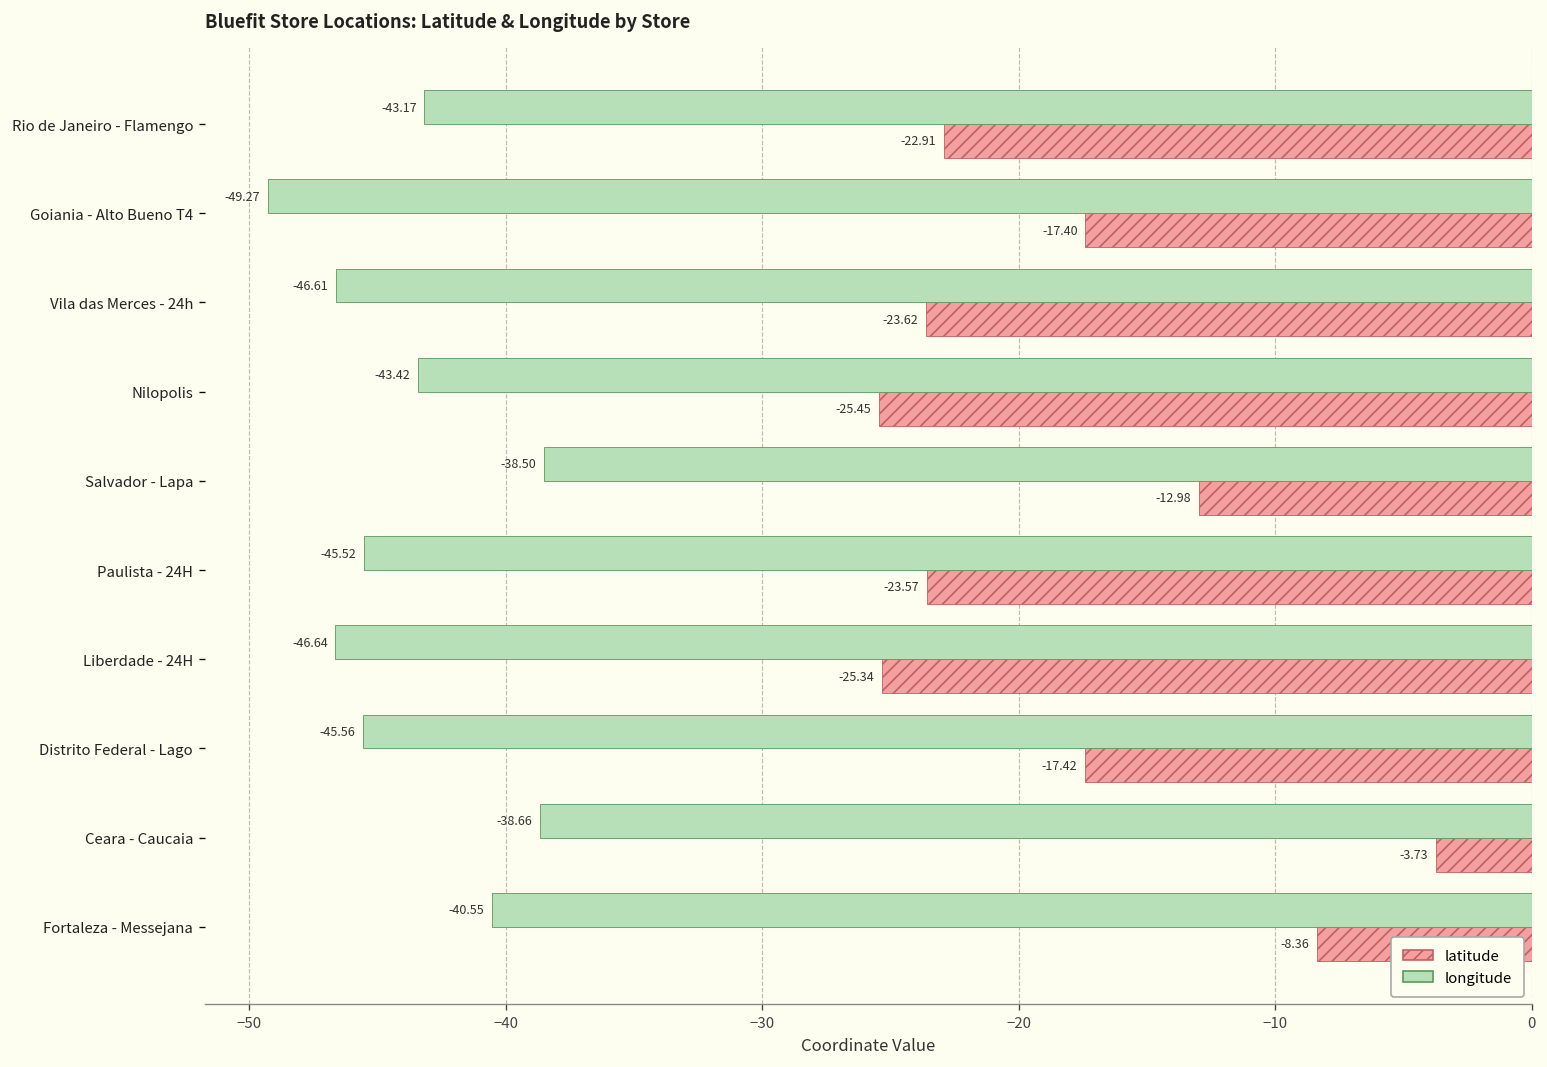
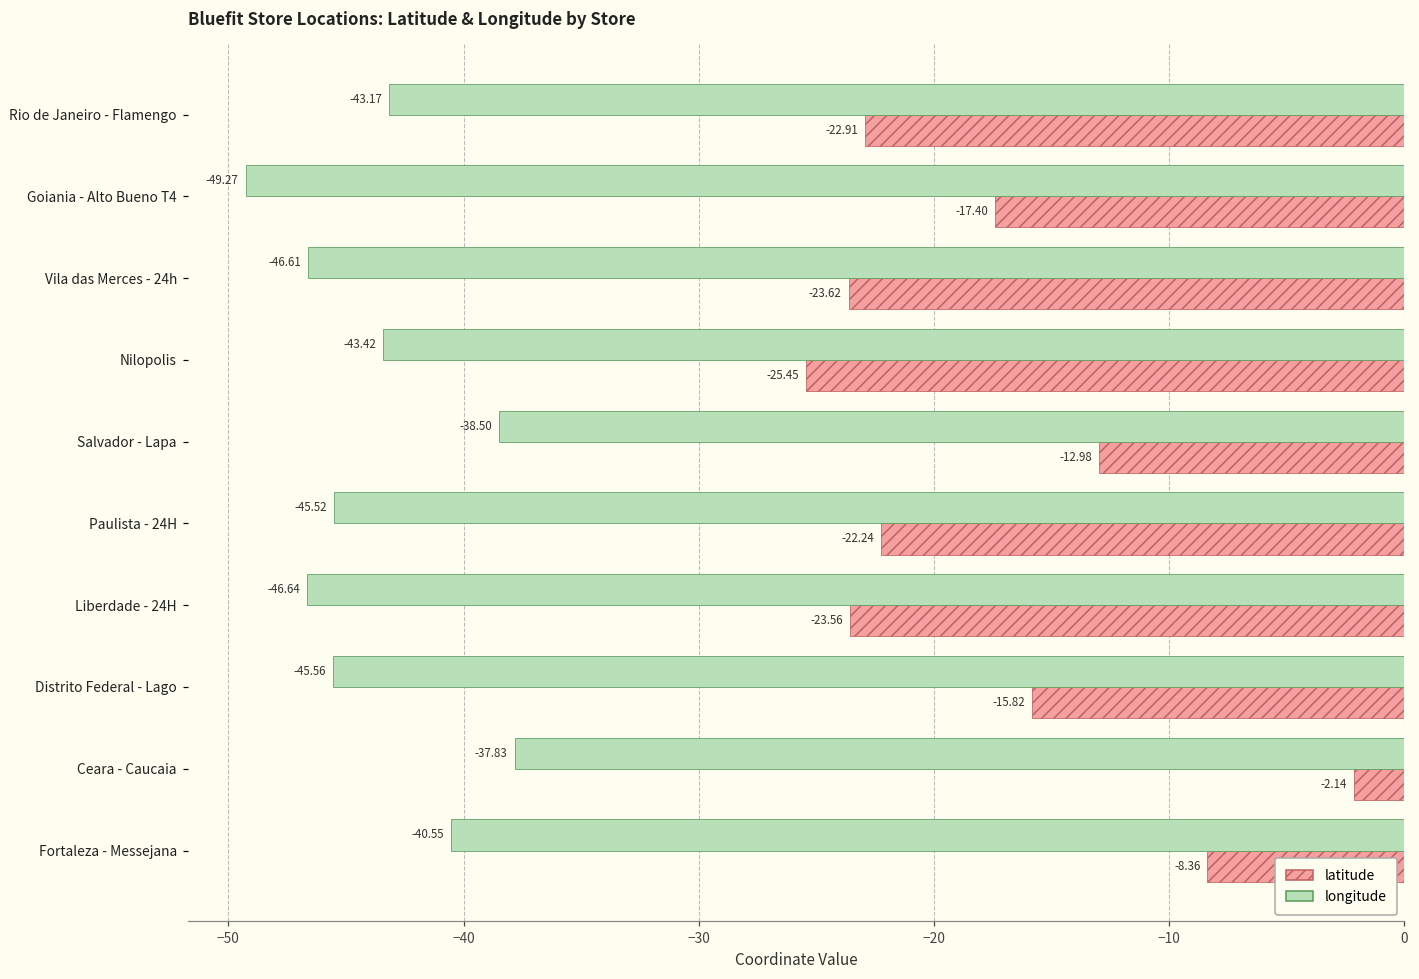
latitude, Paulista - 24H: -23.57 -> -22.24
latitude, Liberdade - 24H: -25.34 -> -23.56
latitude, Distrito Federal - Lago: -17.42 -> -15.82
longitude, Ceara - Caucaia: -38.66 -> -37.83
latitude, Ceara - Caucaia: -3.73 -> -2.14
